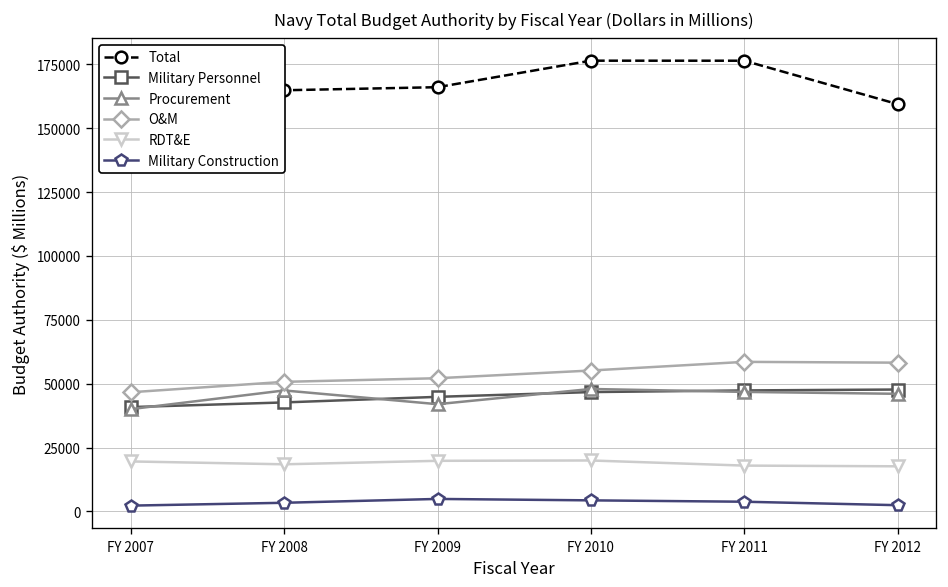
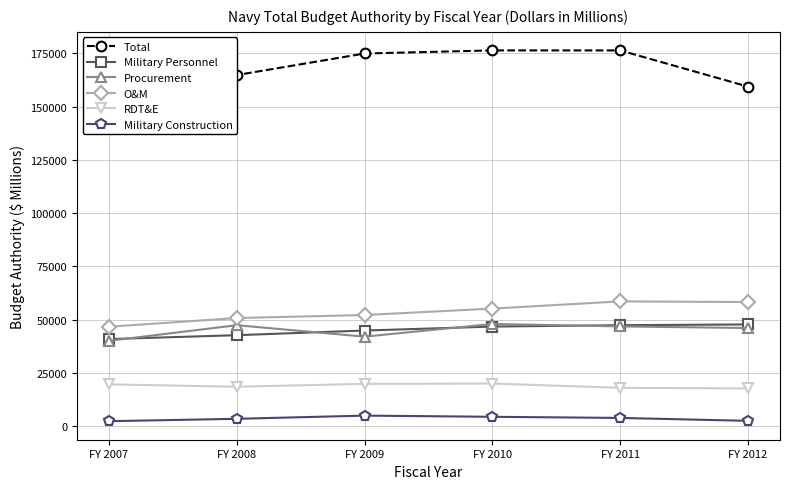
Total, FY 2009: 166000 -> 175000
